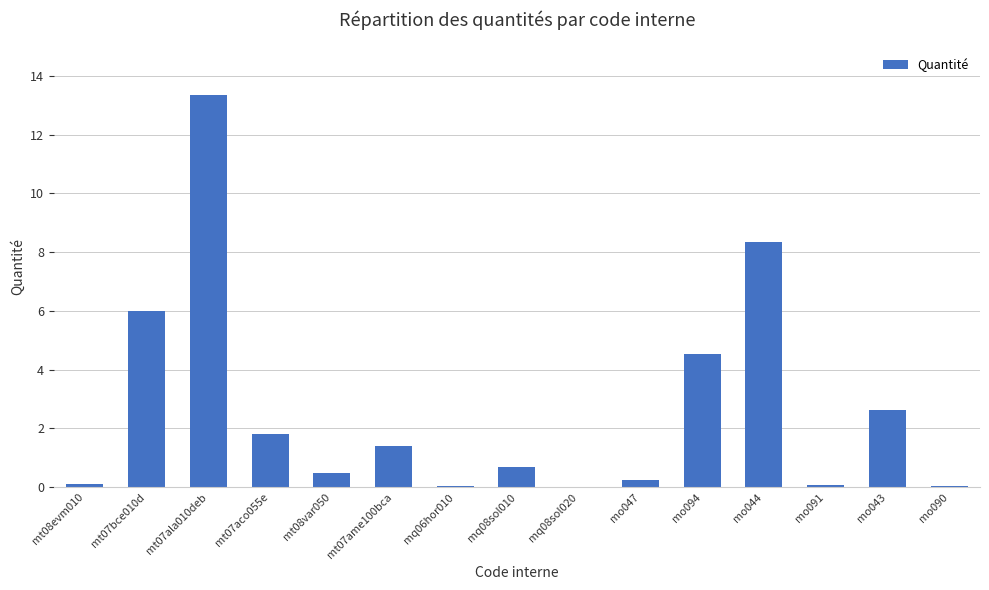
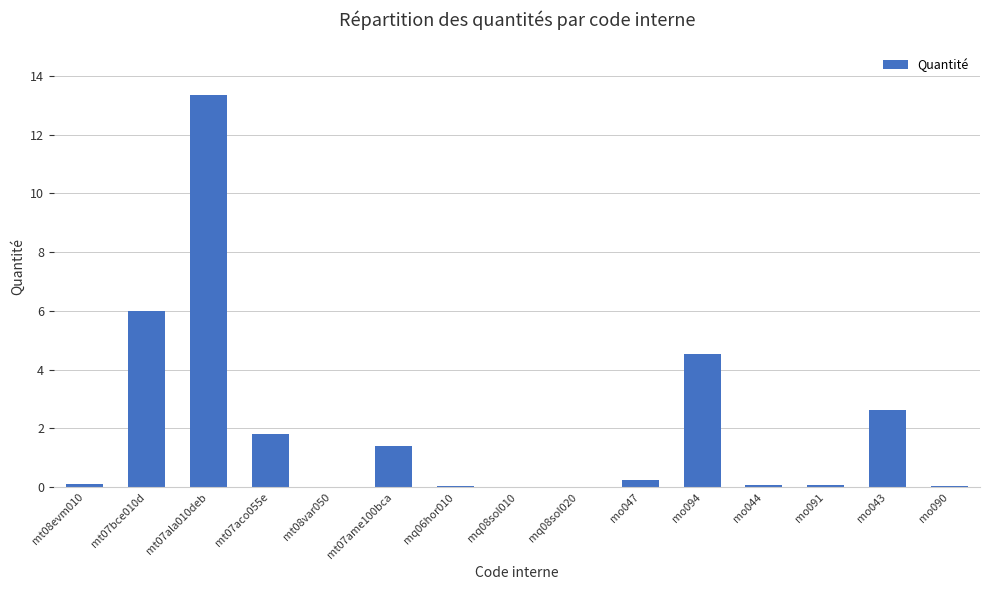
mt08var050: 0.5 -> 0.0
mq08sol010: 0.7 -> 0.0
mo044: 8.4 -> 0.1
